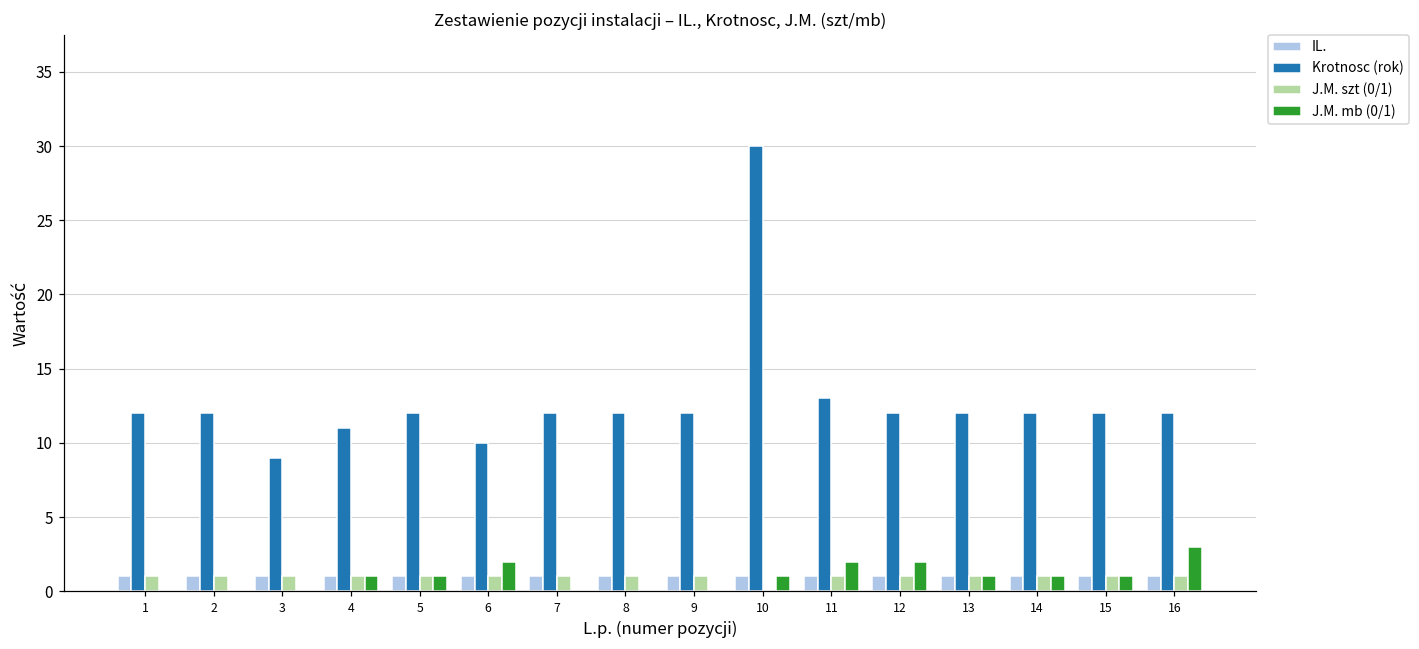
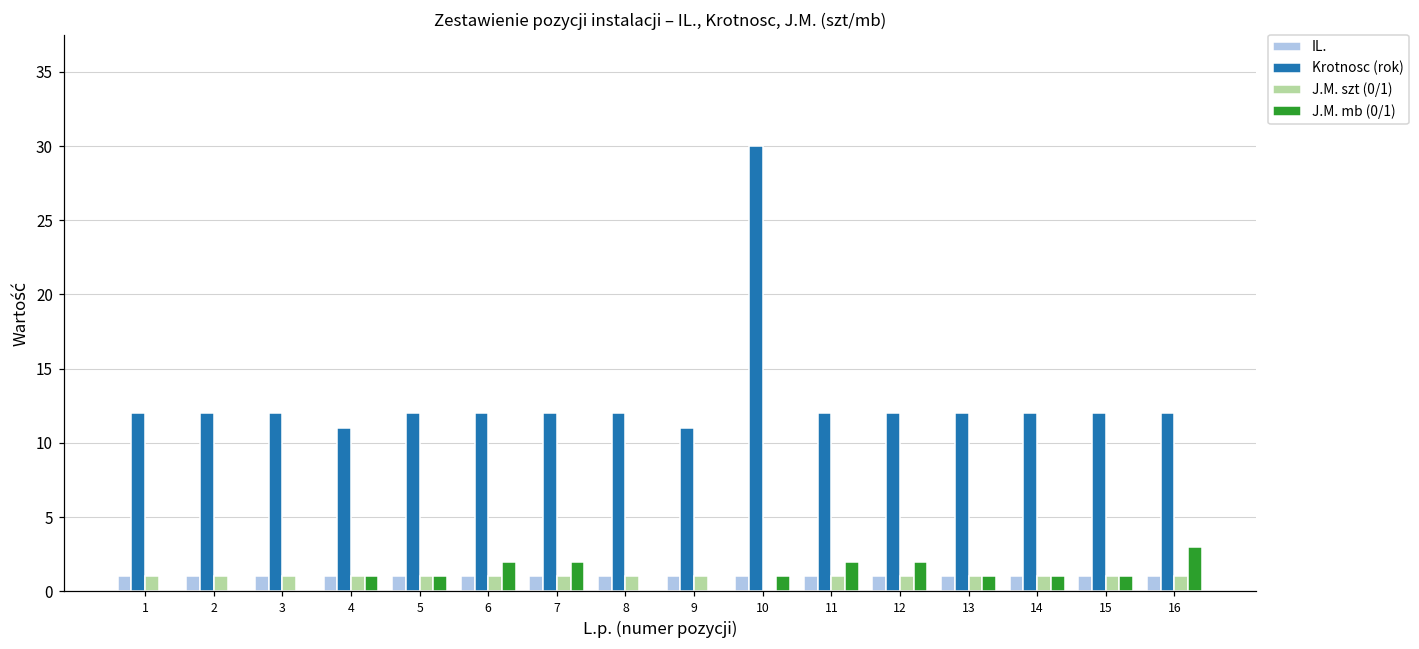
Krotnosc (rok), 3: 9 -> 12
Krotnosc (rok), 6: 10 -> 12
J.M. mb (0/1), 7: 0 -> 2
Krotnosc (rok), 9: 12 -> 11
Krotnosc (rok), 11: 13 -> 12
